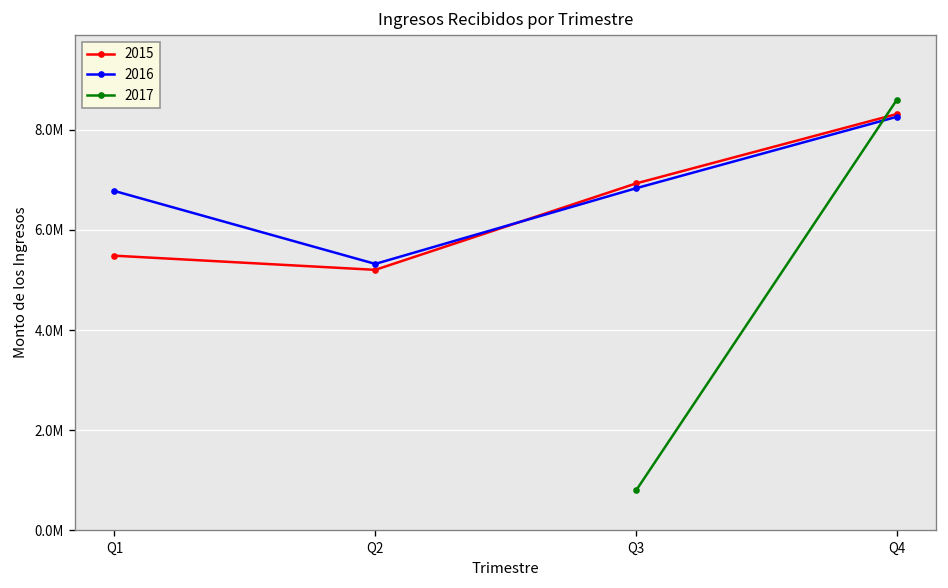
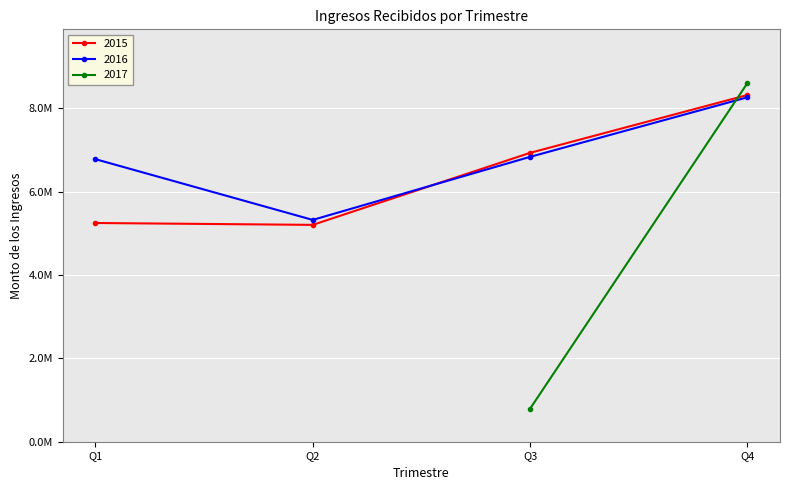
2015, Q1: 5500000 -> 5200000
